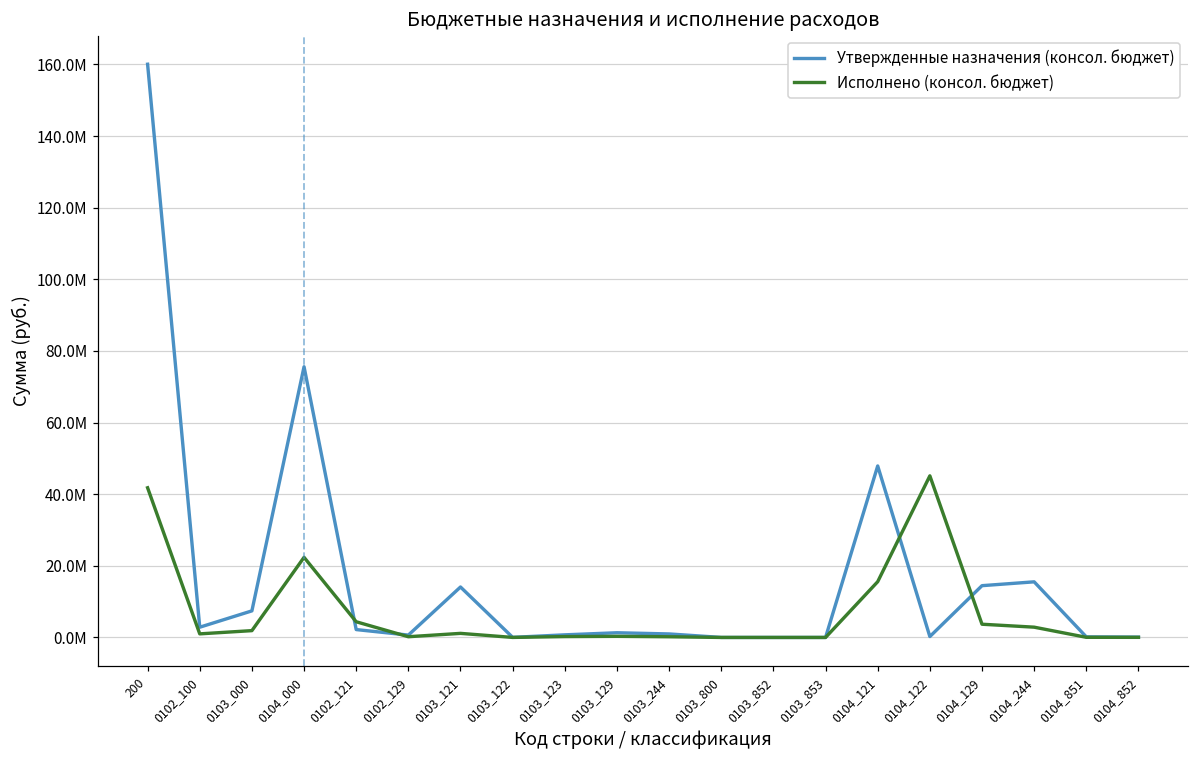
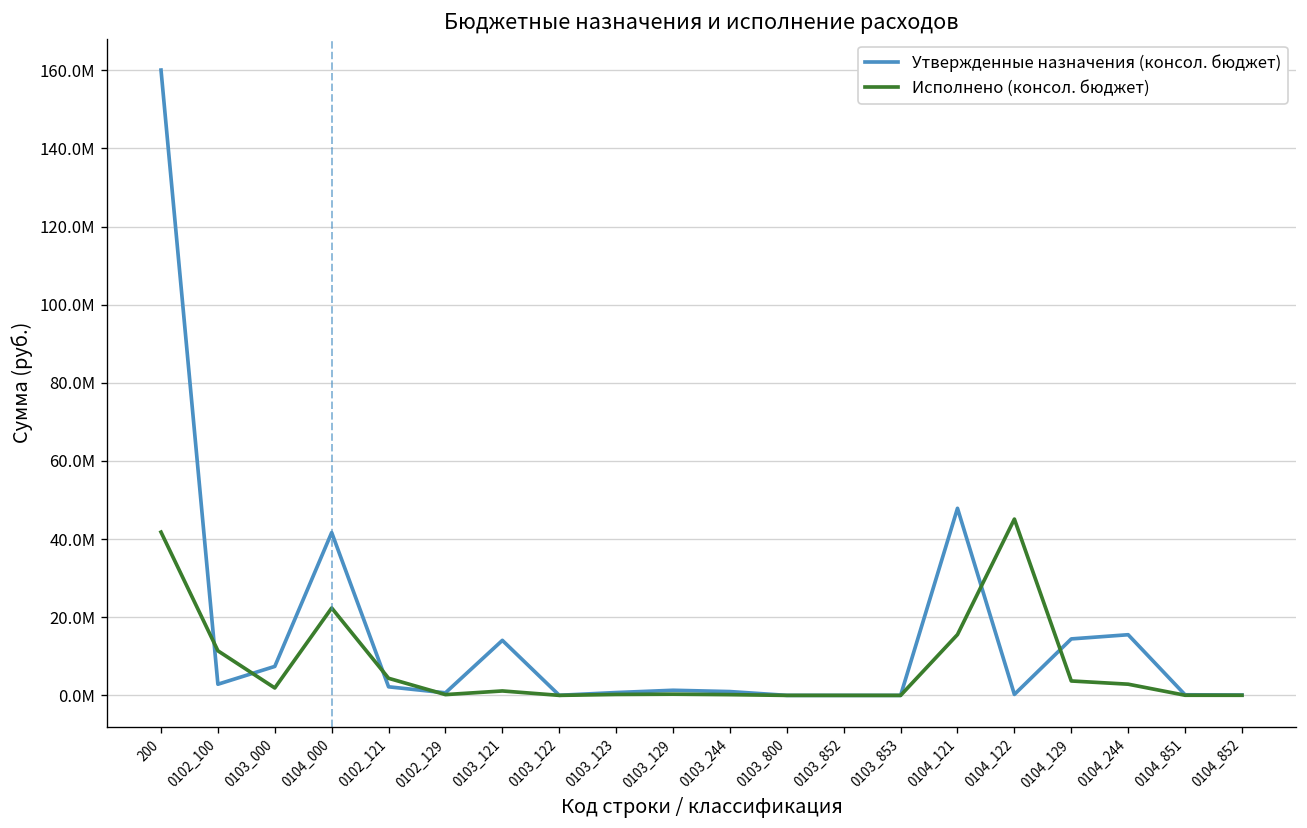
Исполнено (консол. бюджет), 0102_100: 1000000 -> 11000000
Утвержденные назначения (консол. бюджет), 0104_000: 76000000 -> 42000000
